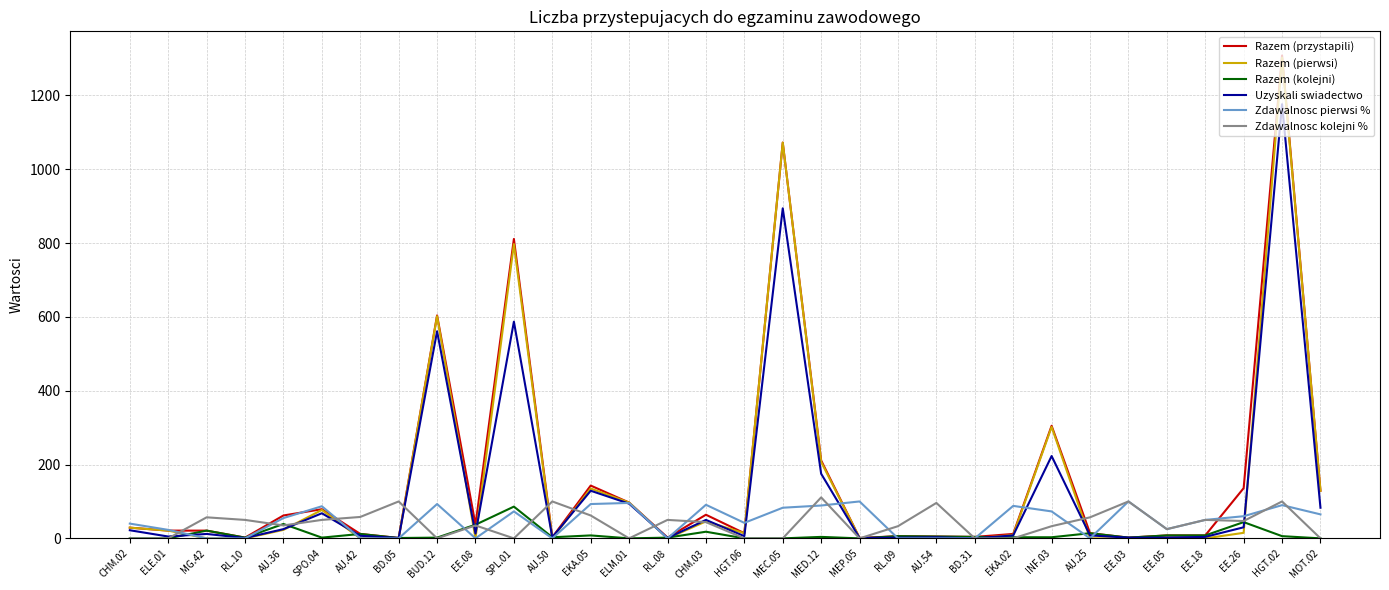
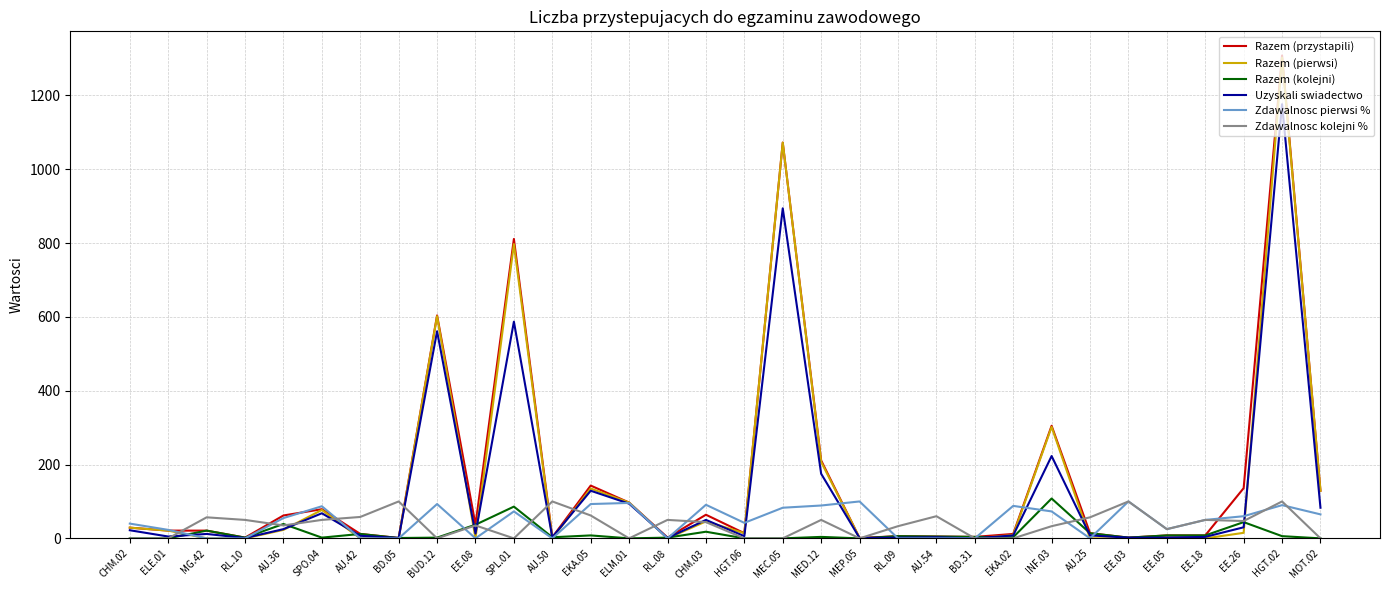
Zdawalnosc kolejni %, MED.12: 110 -> 50
Zdawalnosc kolejni %, AU.54: 100 -> 60
Razem (kolejni), INF.03: 0 -> 110
